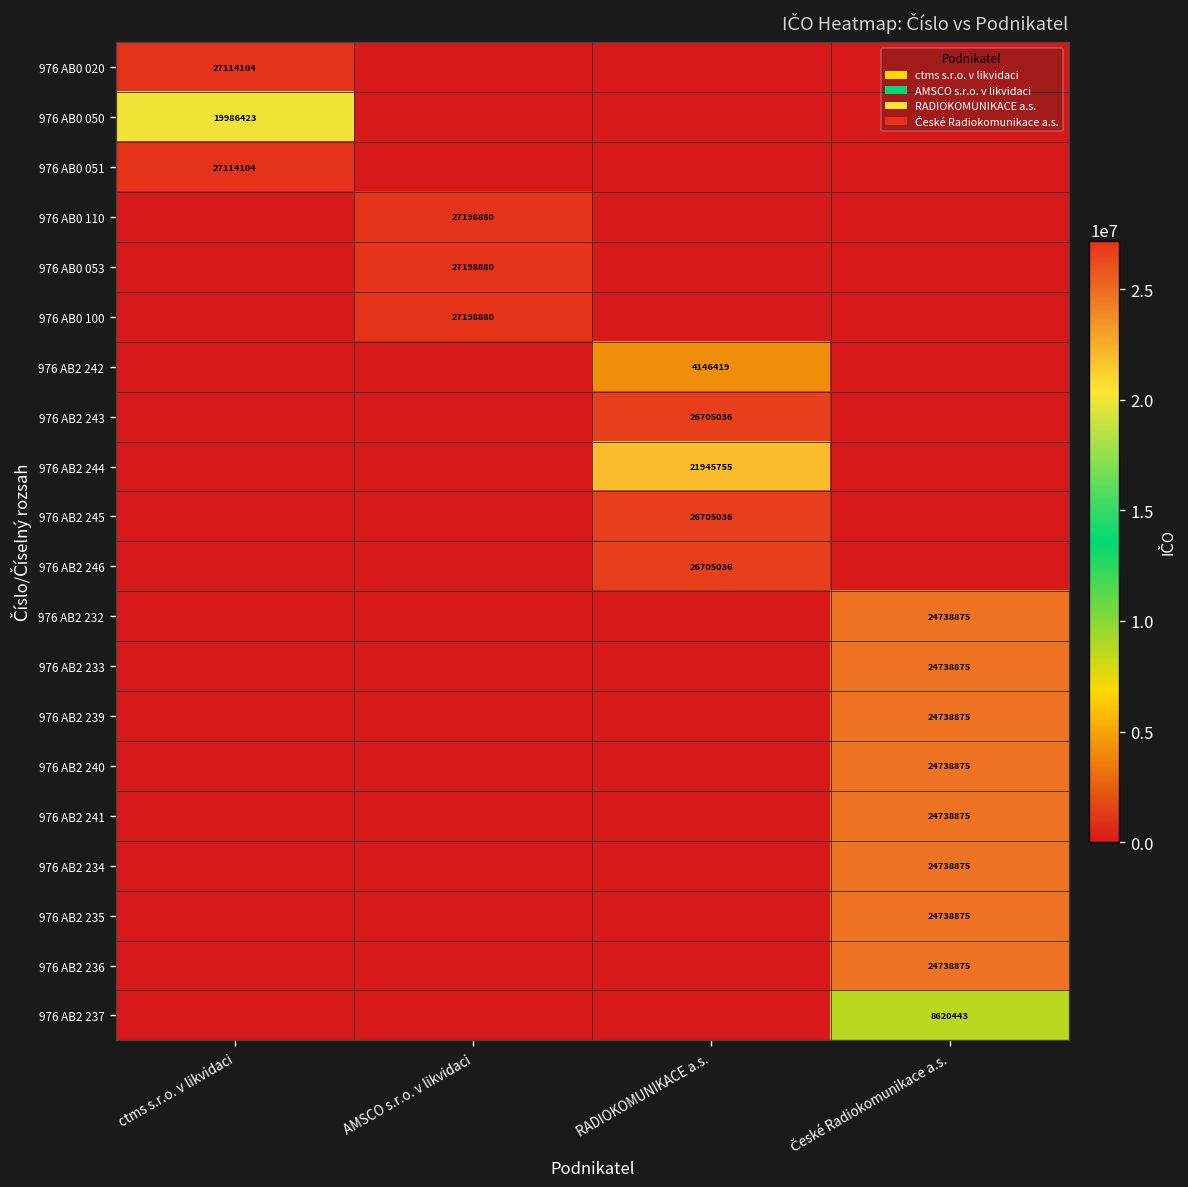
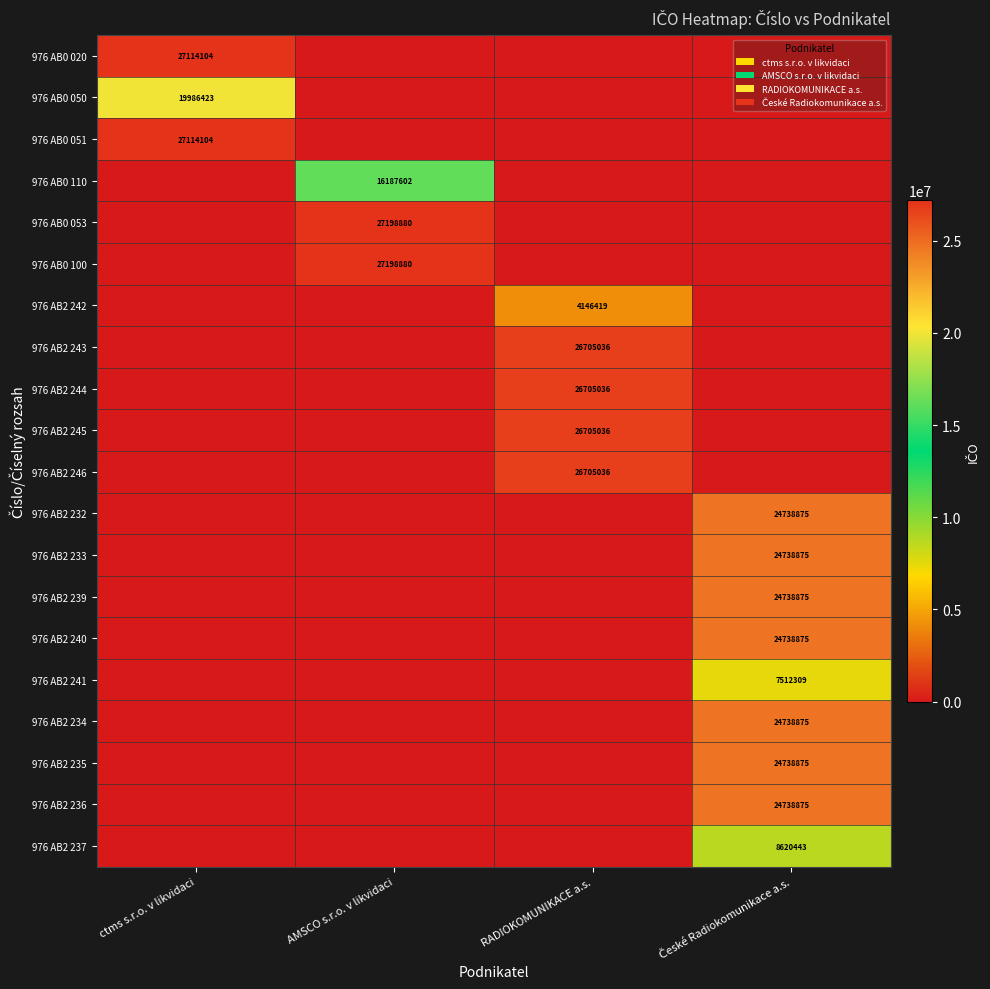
976 AB0 110, AMSCO s.r.o. v likvidaci: 27198880 -> 16187602
976 AB2 244, RADIOKOMUNIKACE a.s.: 21945755 -> 26705036
976 AB2 241, České Radiokomunikace a.s.: 24738875 -> 7512309
